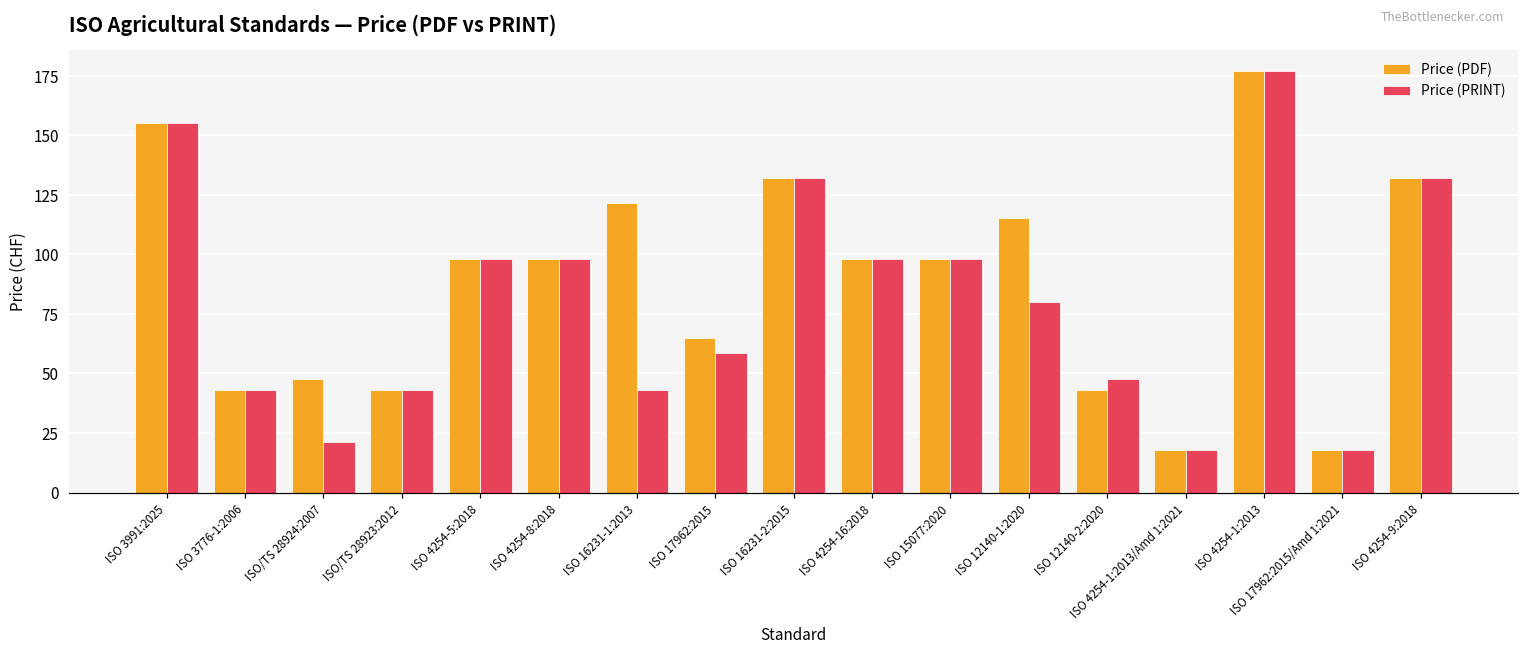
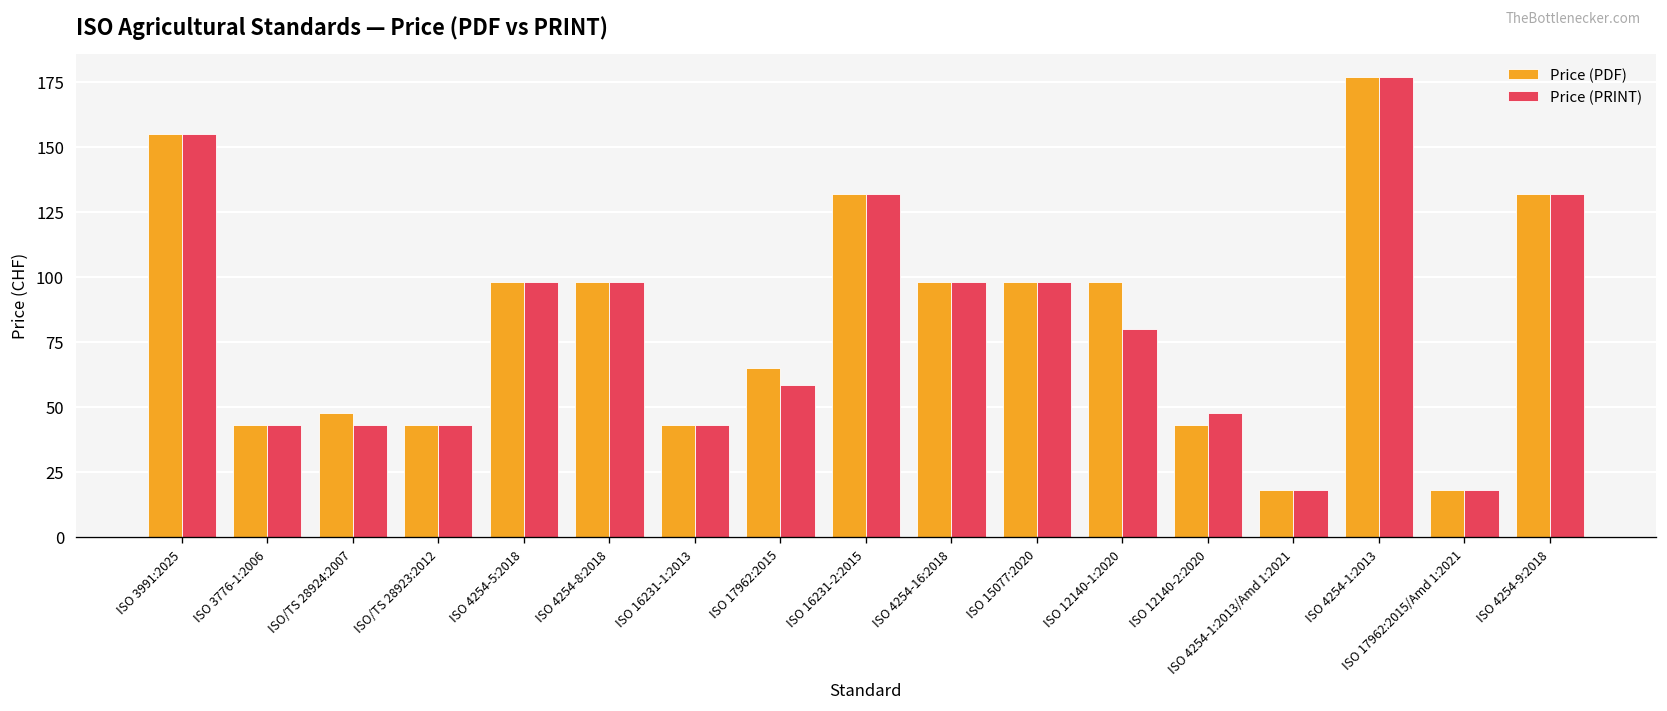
Price (PRINT), ISO/TS 28924:2007: 21 -> 43
Price (PDF), ISO 16231-1:2013: 122 -> 43
Price (PDF), ISO 12140-1:2020: 115 -> 98
